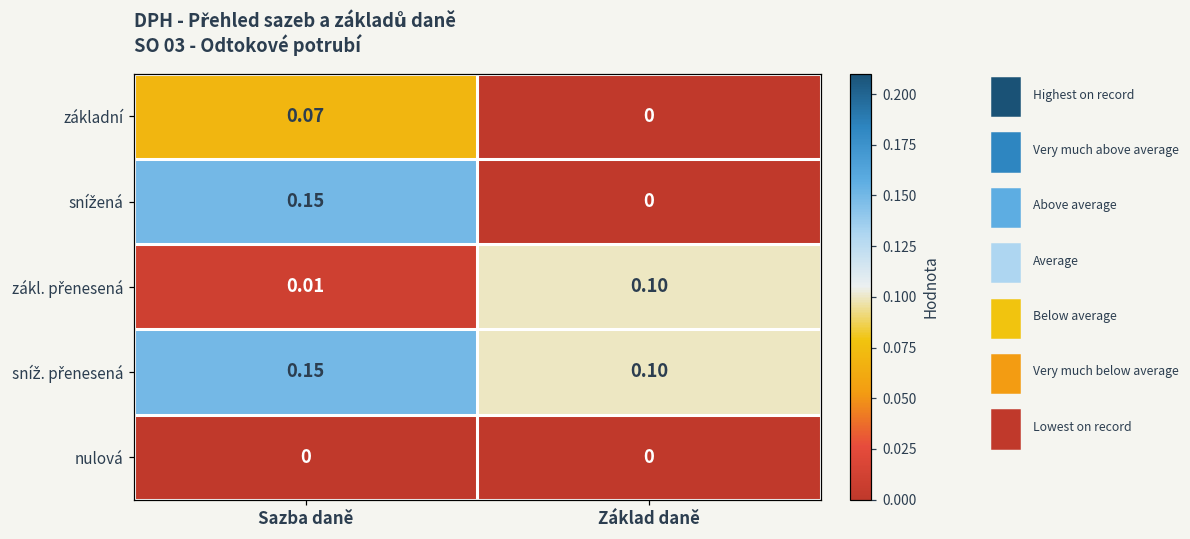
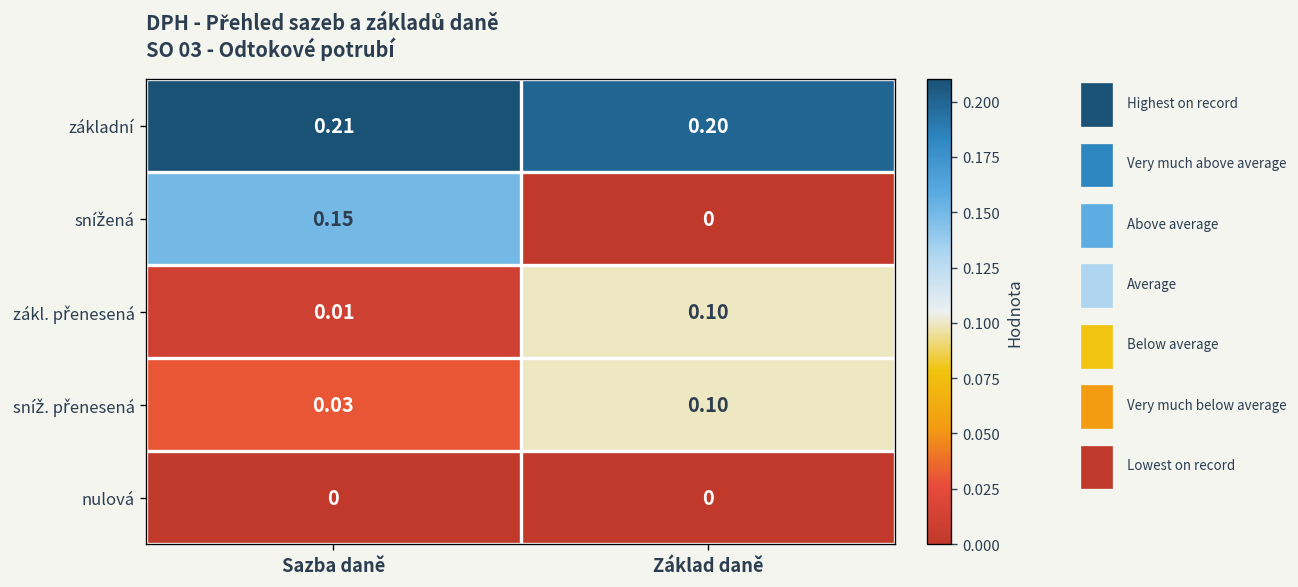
základní, Sazba daně: 0.07 -> 0.21
základní, Základ daně: 0 -> 0.20
sníž. přenesená, Sazba daně: 0.15 -> 0.03
